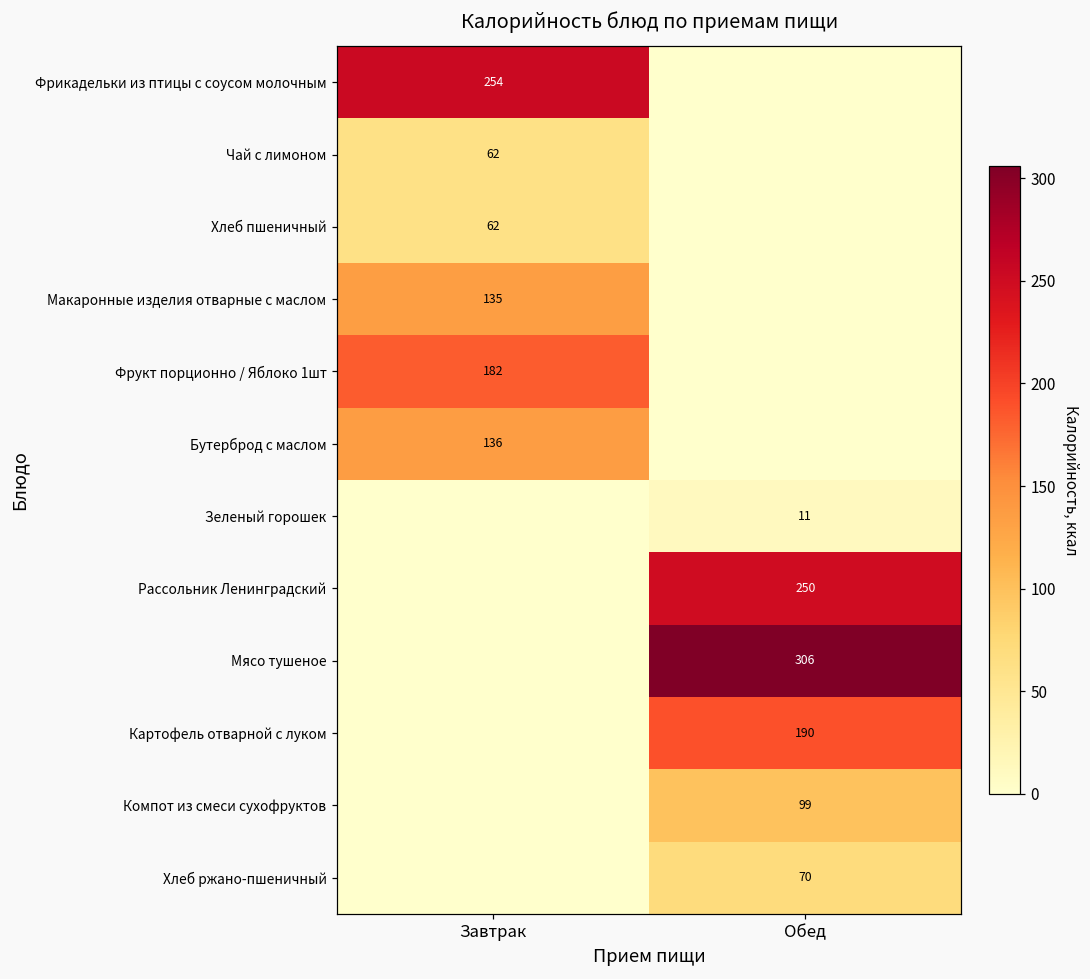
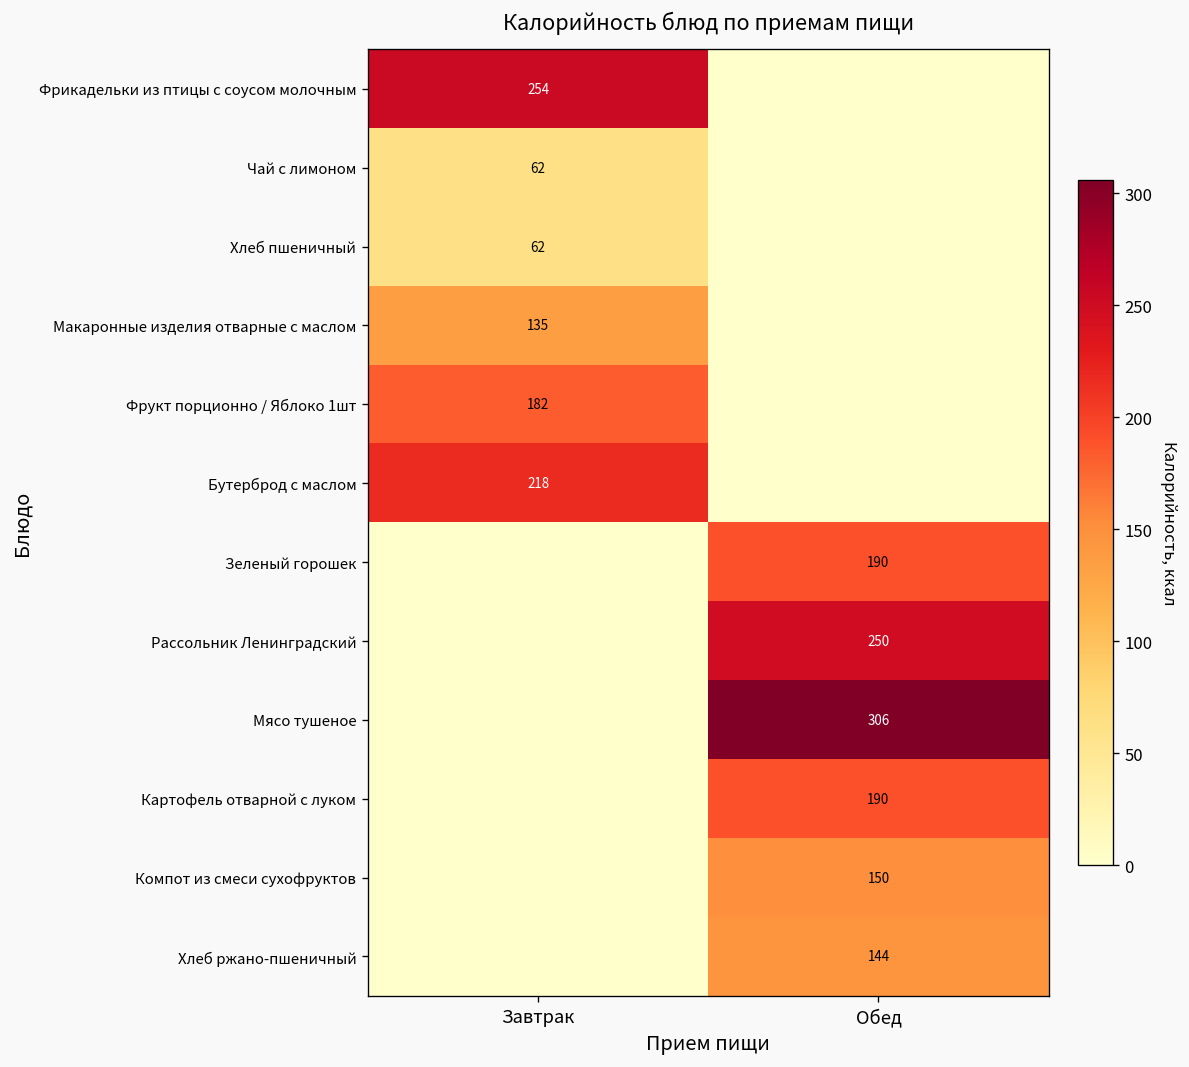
Бутерброд с маслом, Завтрак: 136 -> 218
Зеленый горошек, Обед: 11 -> 190
Компот из смеси сухофруктов, Обед: 99 -> 150
Хлеб ржано-пшеничный, Обед: 70 -> 144
